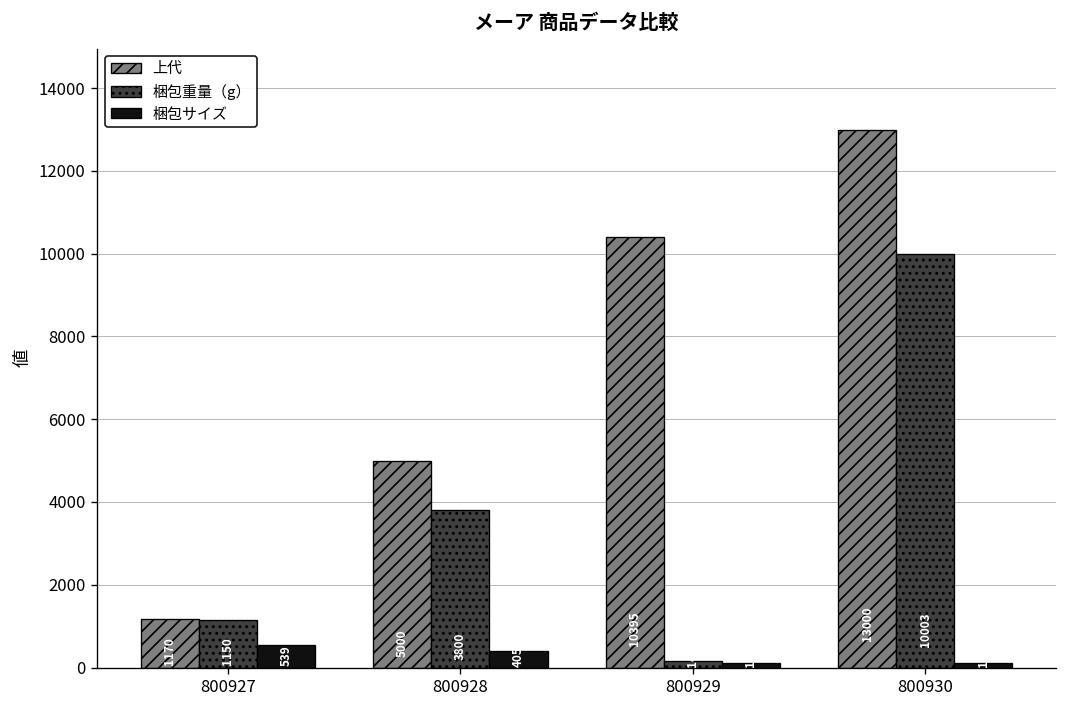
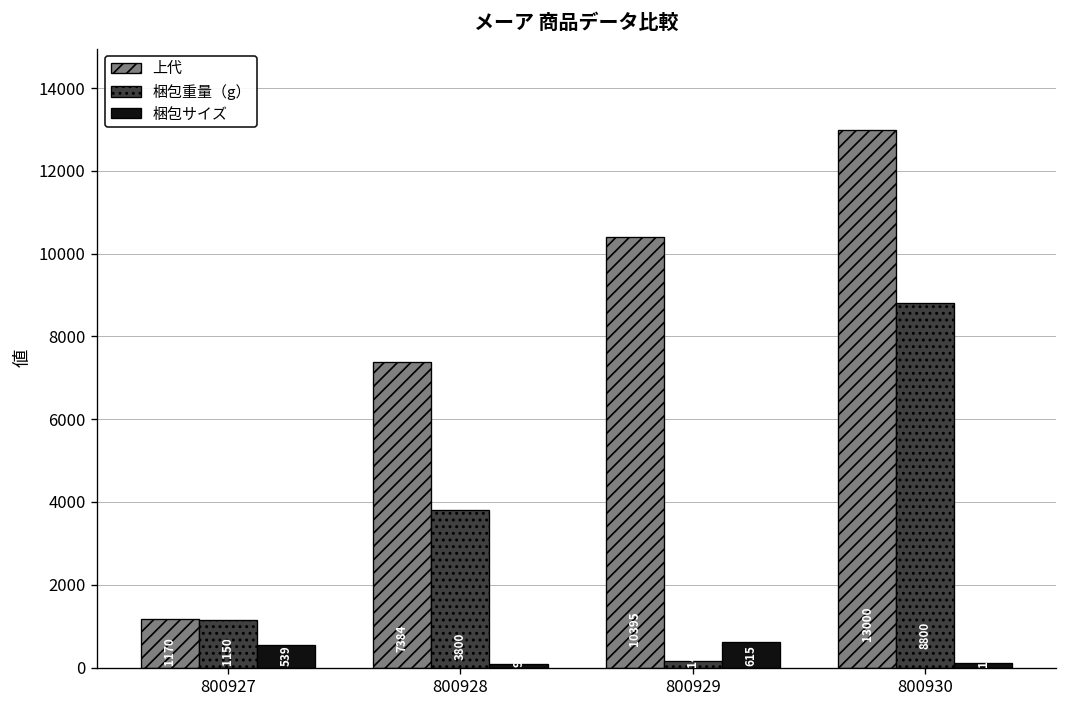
上代, 800928: 5000 -> 7384
梱包サイズ, 800928: 400 -> 100
梱包サイズ, 800929: 100 -> 600
梱包重量（g）, 800930: 10003 -> 8800
